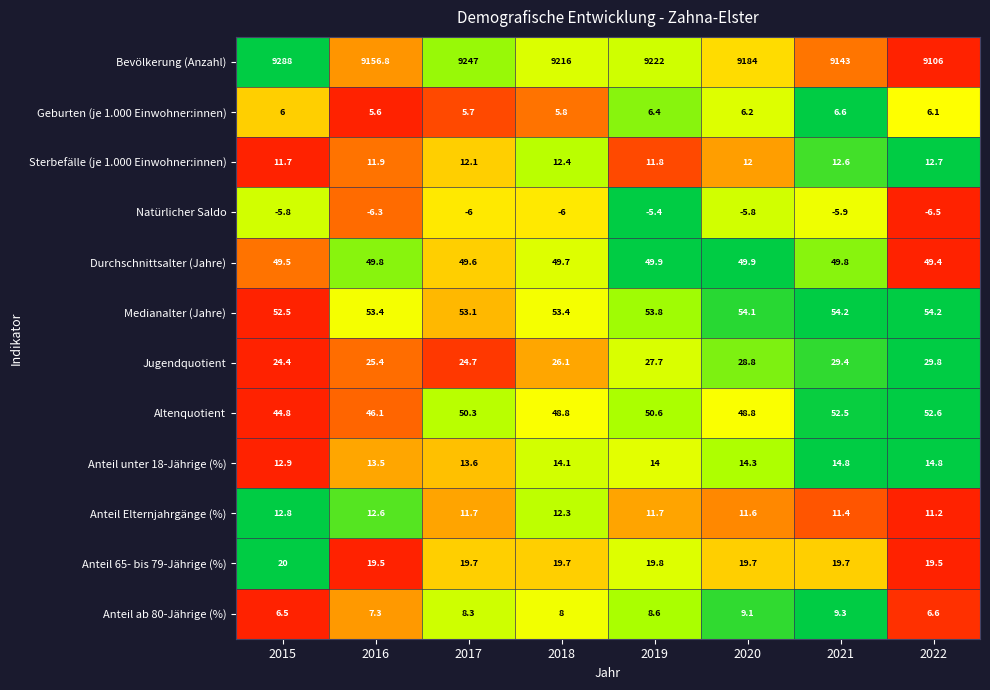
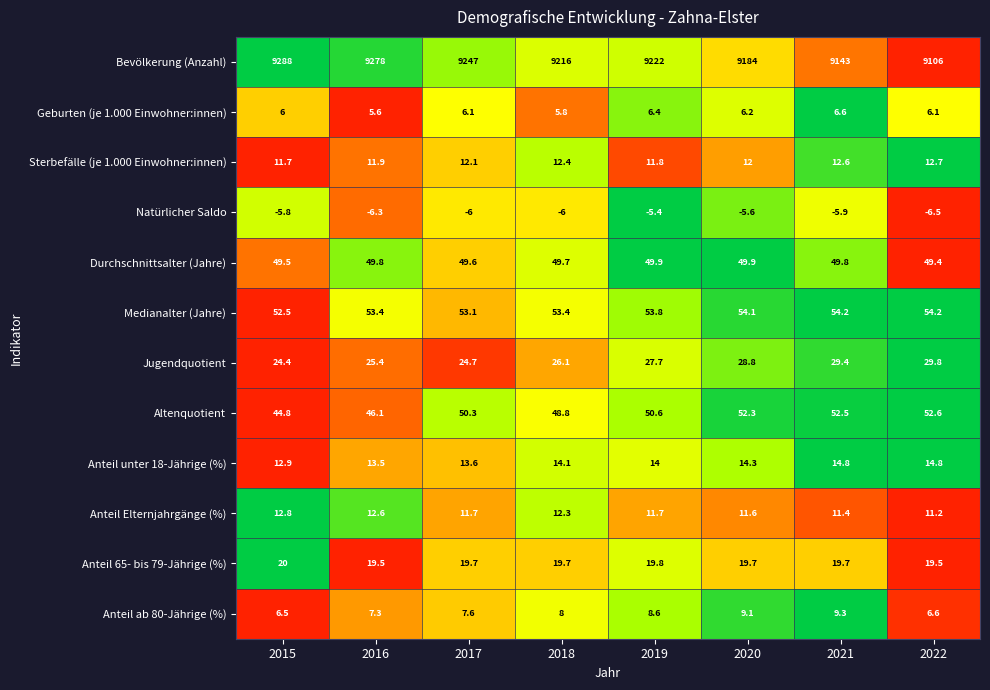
Bevölkerung (Anzahl), 2016: 9156.8 -> 9278
Geburten (je 1.000 Einwohner:innen), 2017: 5.7 -> 6.1
Natürlicher Saldo, 2020: -5.8 -> -5.6
Altenquotient, 2020: 48.8 -> 52.3
Anteil ab 80-Jährige (%), 2017: 8.3 -> 7.6
